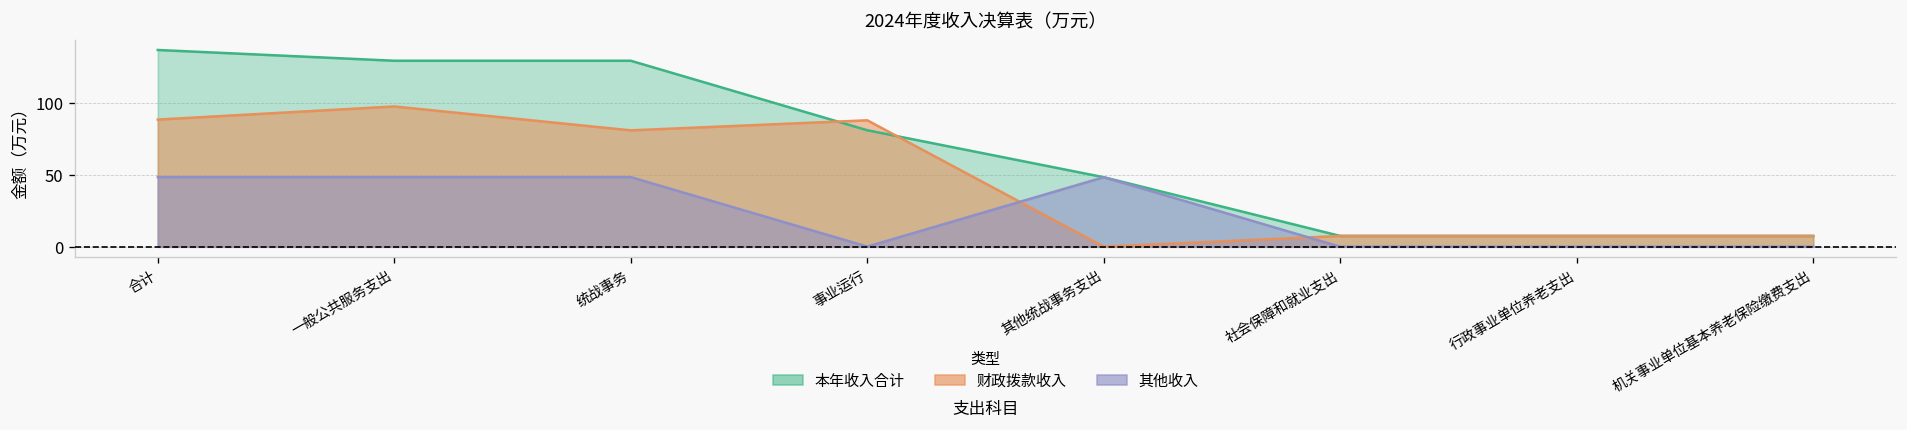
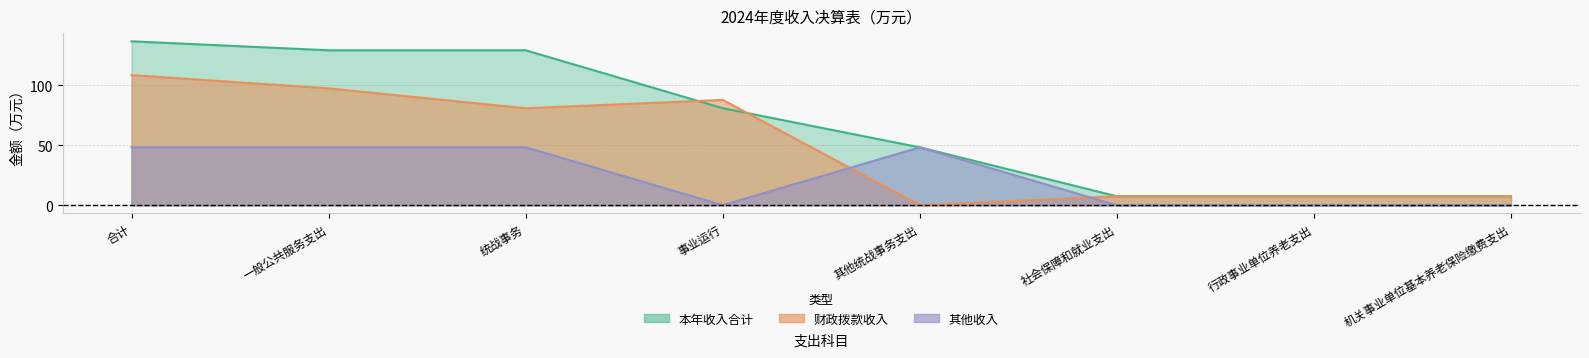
财政拨款收入, 合计: 88 -> 109
